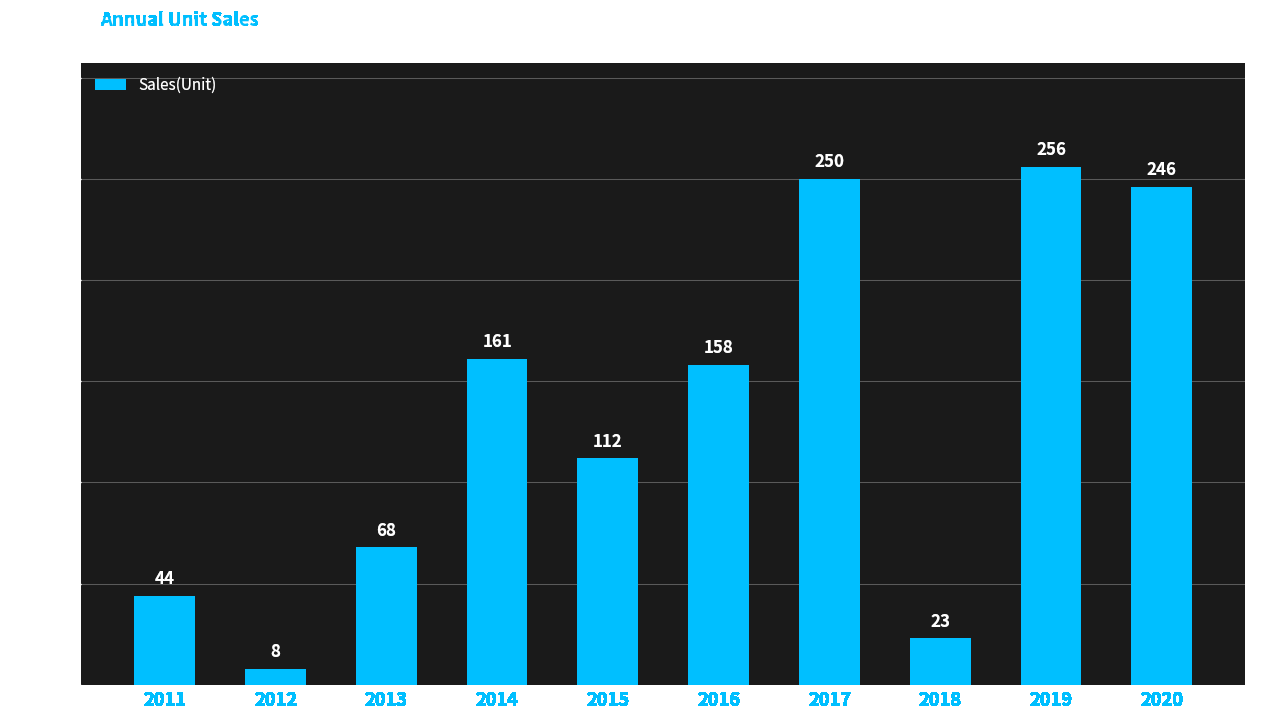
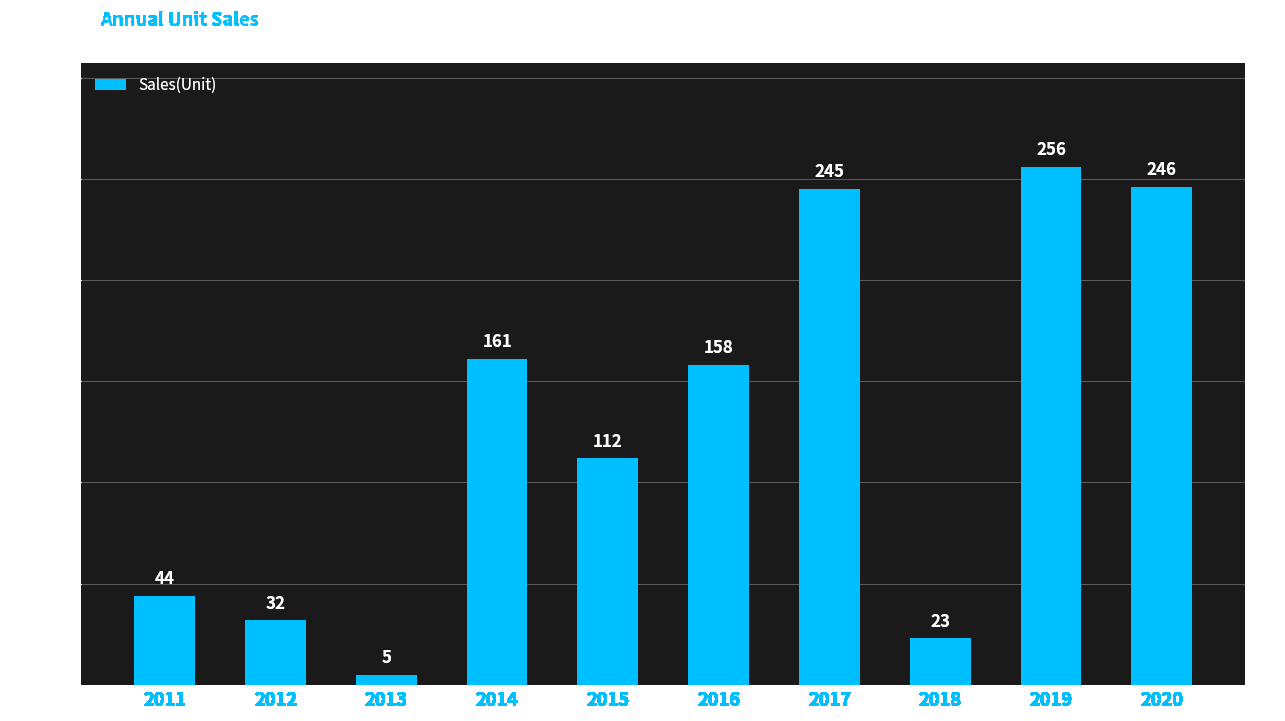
2012: 8 -> 32
2013: 68 -> 5
2017: 250 -> 245
